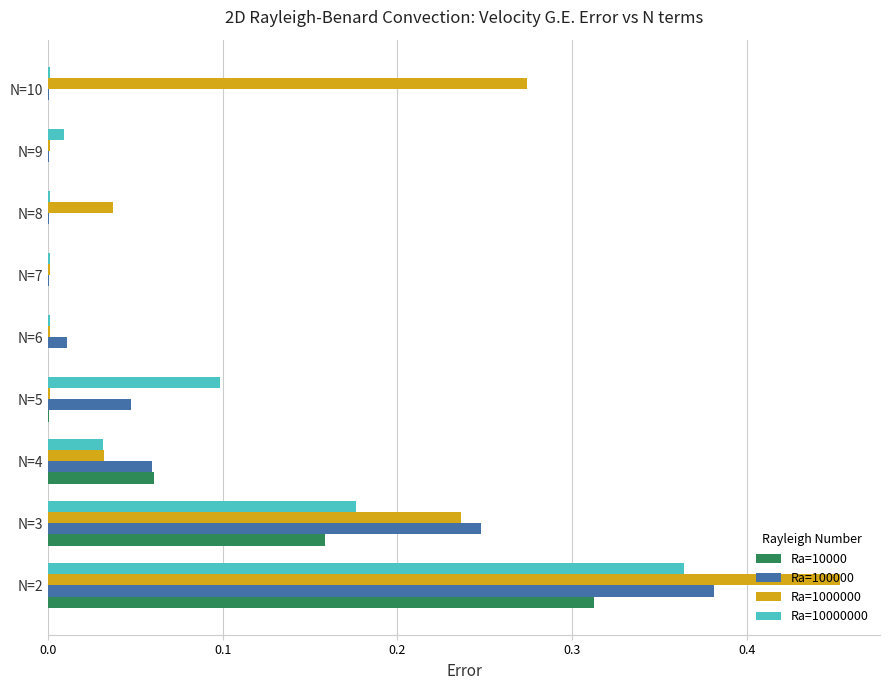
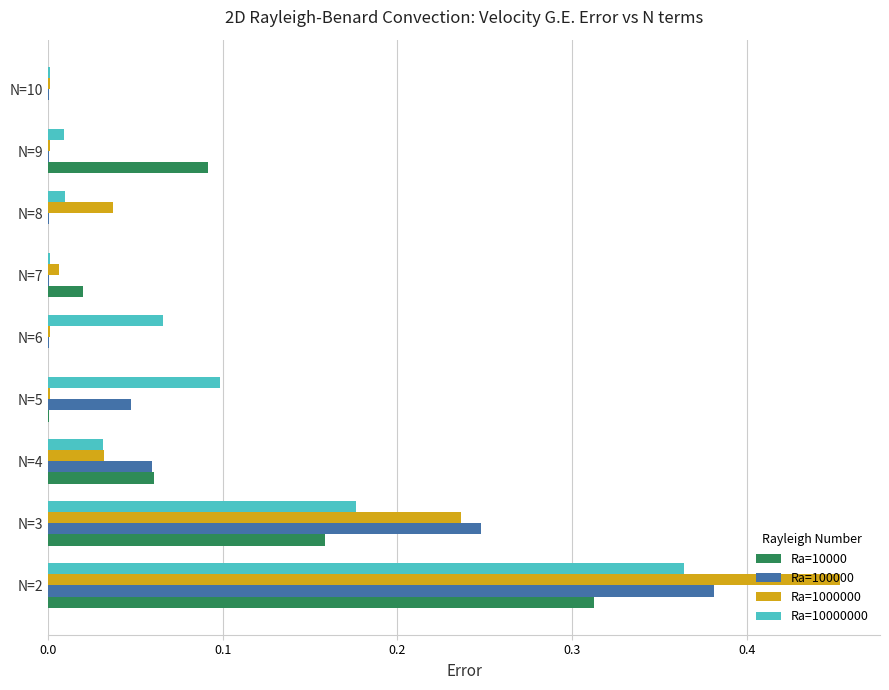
Ra=1000000, N=10: 0.274 -> 0.001
Ra=10000, N=9: 0.000 -> 0.091
Ra=10000000, N=8: 0.001 -> 0.010
Ra=1000000, N=7: 0.001 -> 0.006
Ra=10000, N=7: 0.000 -> 0.020
Ra=10000000, N=6: 0.001 -> 0.065
Ra=100000, N=6: 0.011 -> 0.001
